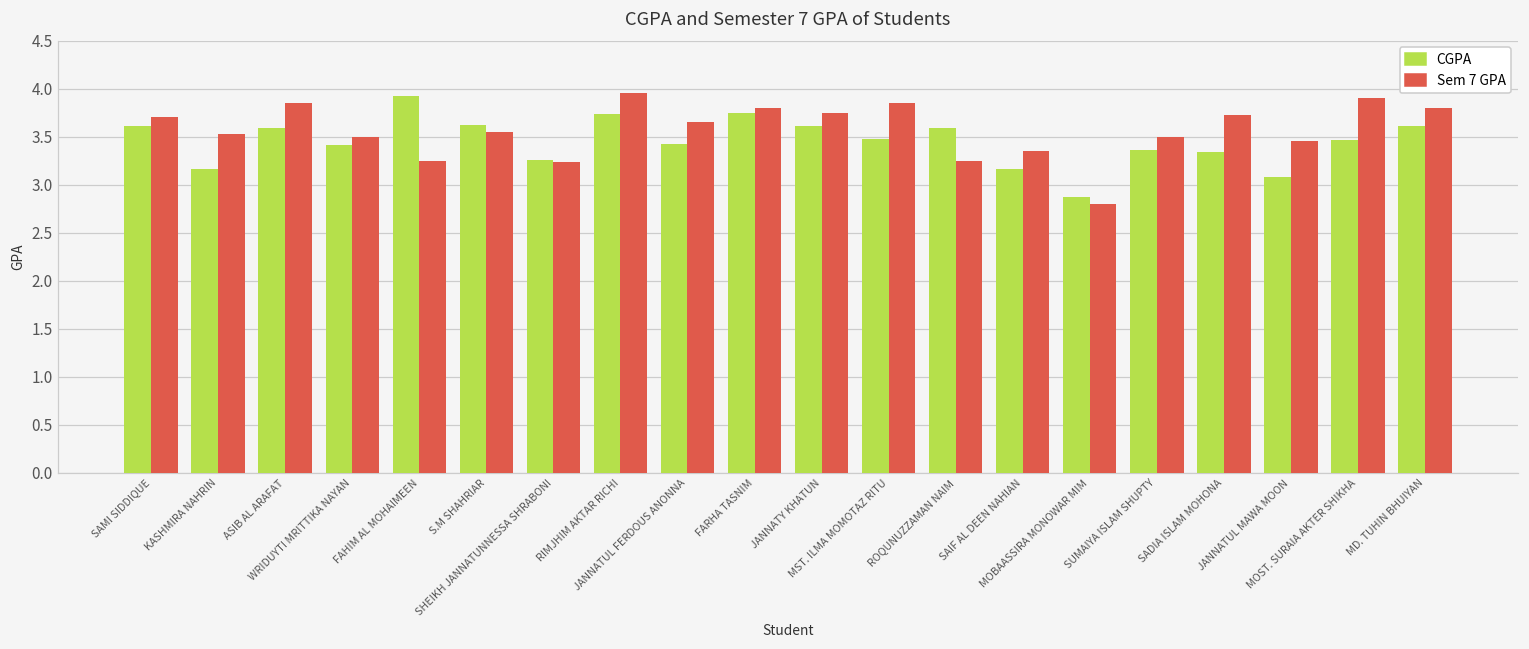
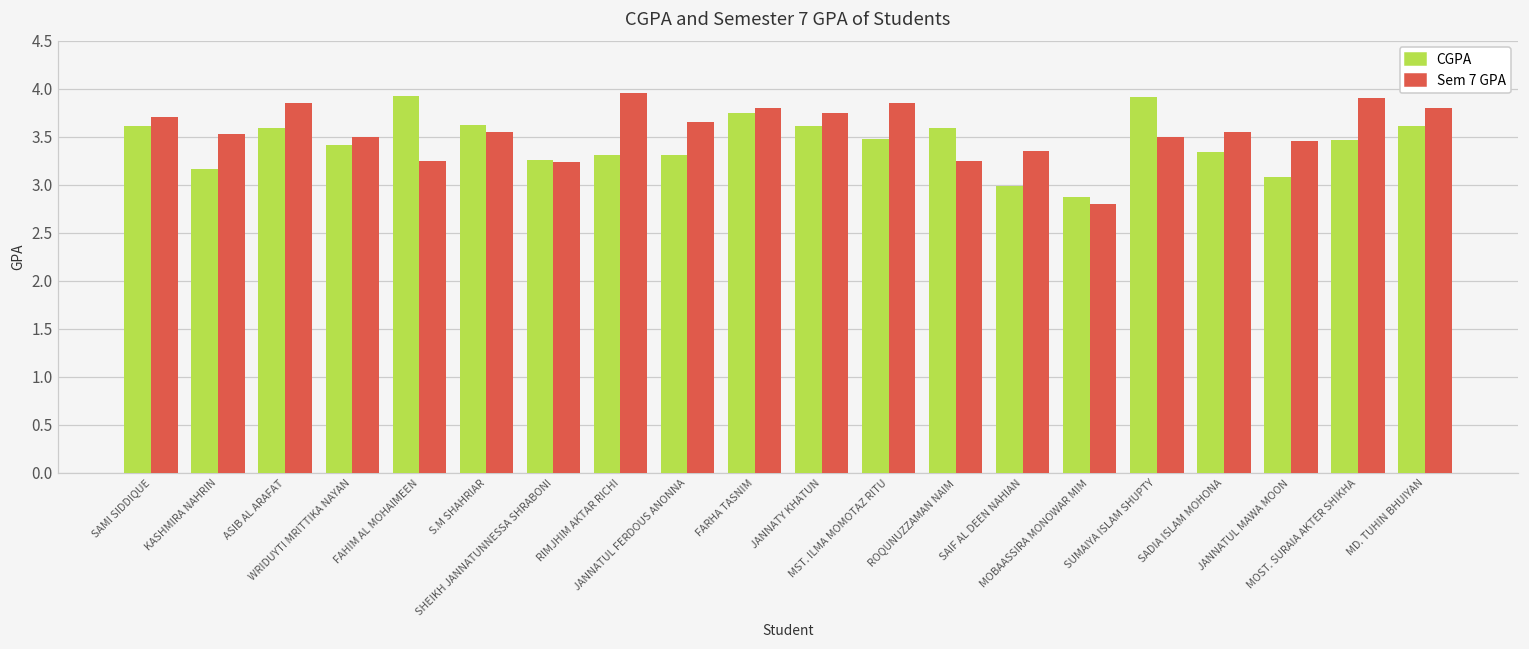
CGPA, RIMJHIM AKTAR RICHI: 3.7 -> 3.3
CGPA, JANNATUL FERDOUS ANONNA: 3.4 -> 3.3
CGPA, SAIF AL DEEN NAHIAN: 3.2 -> 3.0
CGPA, SUMAIYA ISLAM SHUPTY: 3.4 -> 3.9
Sem 7 GPA, SADIA ISLAM MOHONA: 3.7 -> 3.6
